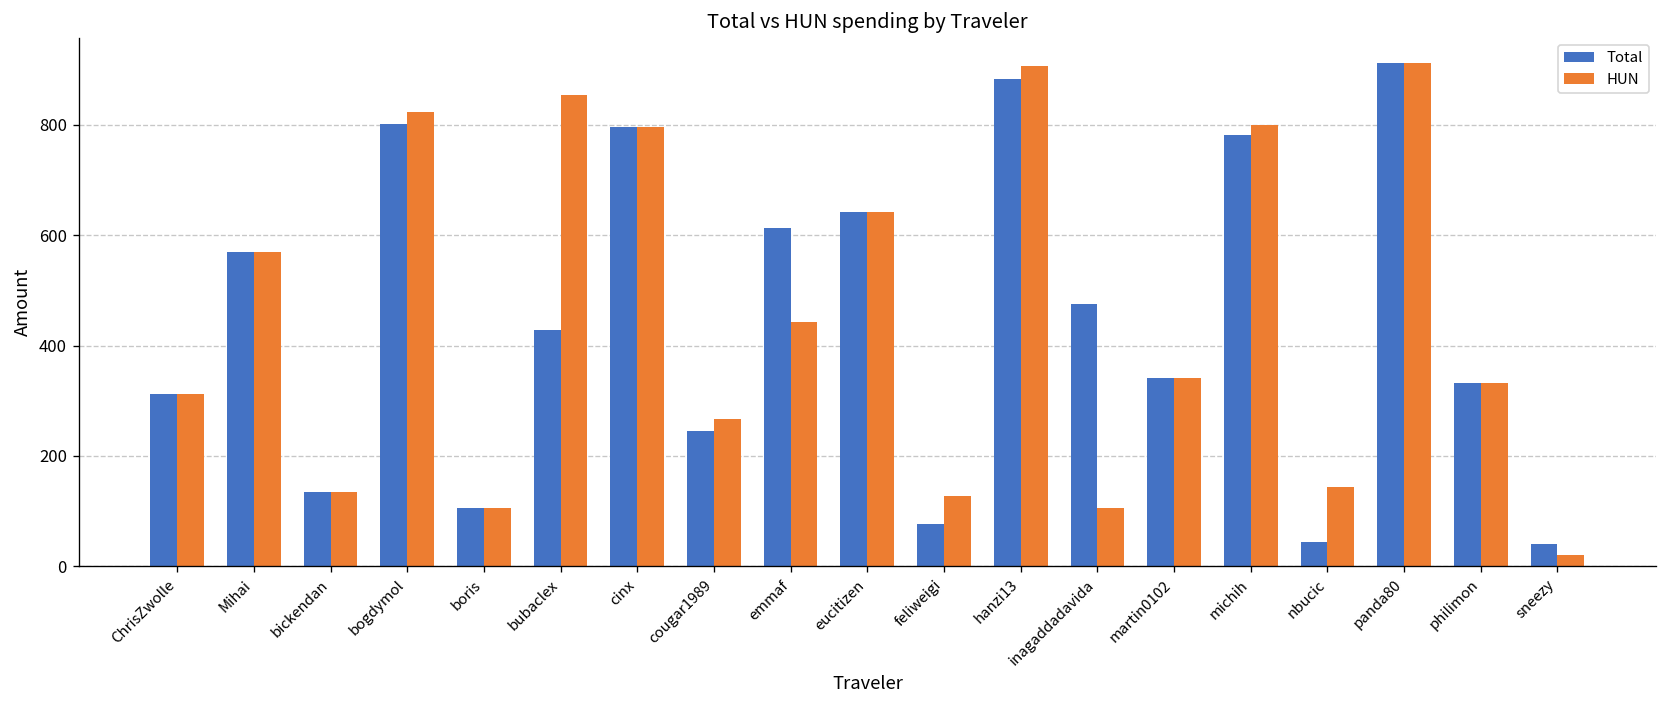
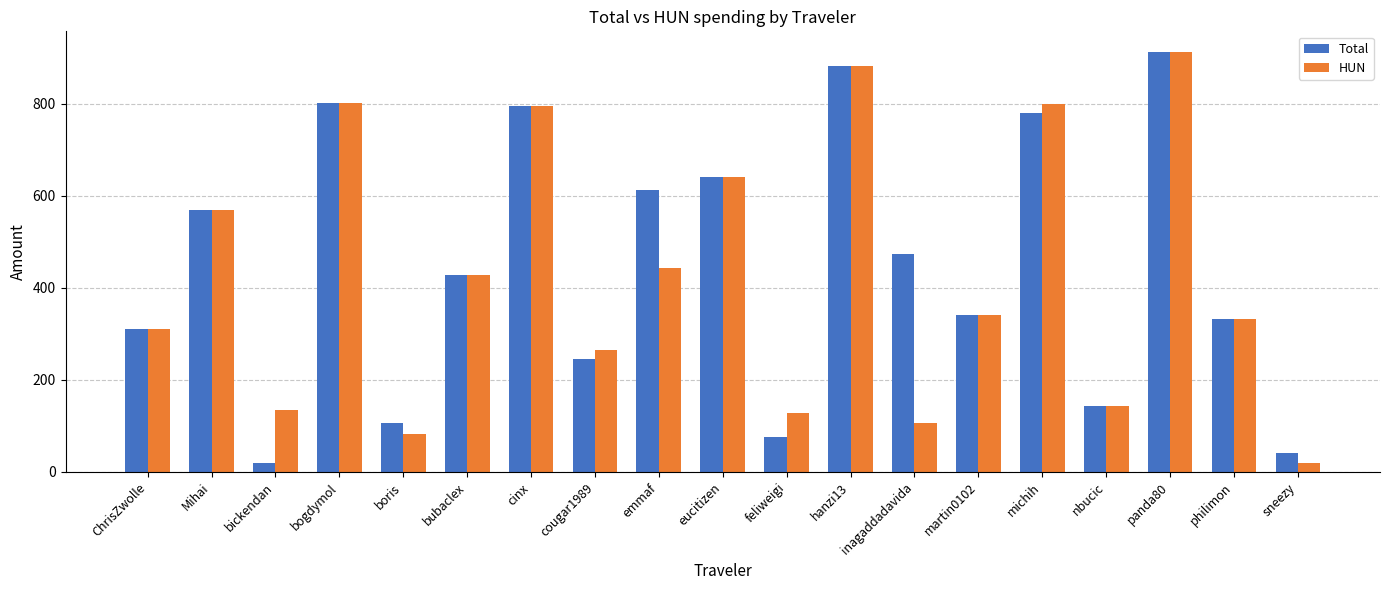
Total, bickendan: 130 -> 20
HUN, bogdymol: 820 -> 800
HUN, boris: 110 -> 80
HUN, bubaclex: 850 -> 430
HUN, hanzi13: 910 -> 880
Total, nbucic: 40 -> 140
